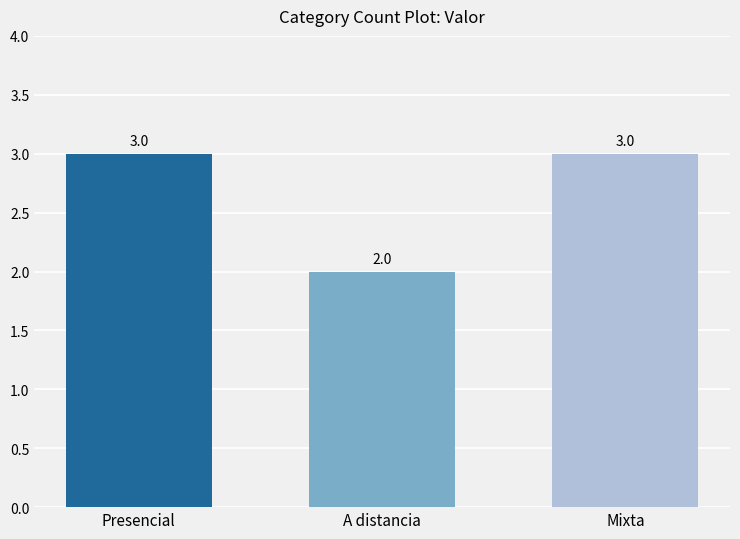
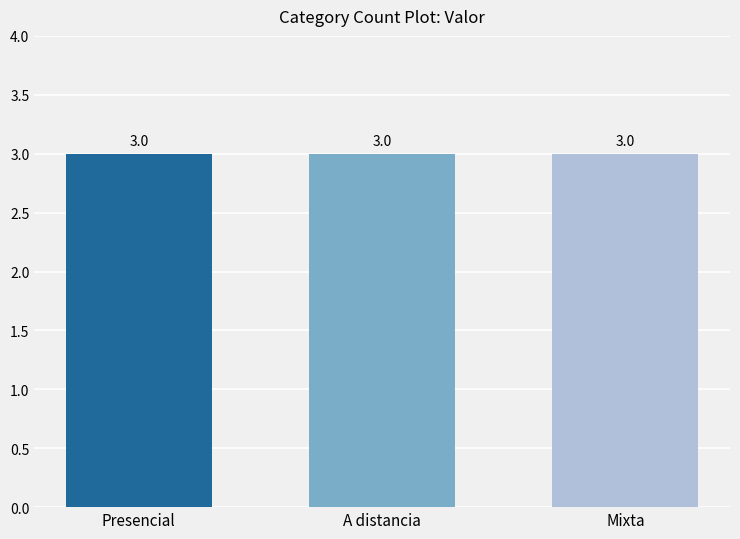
A distancia: 2.0 -> 3.0
